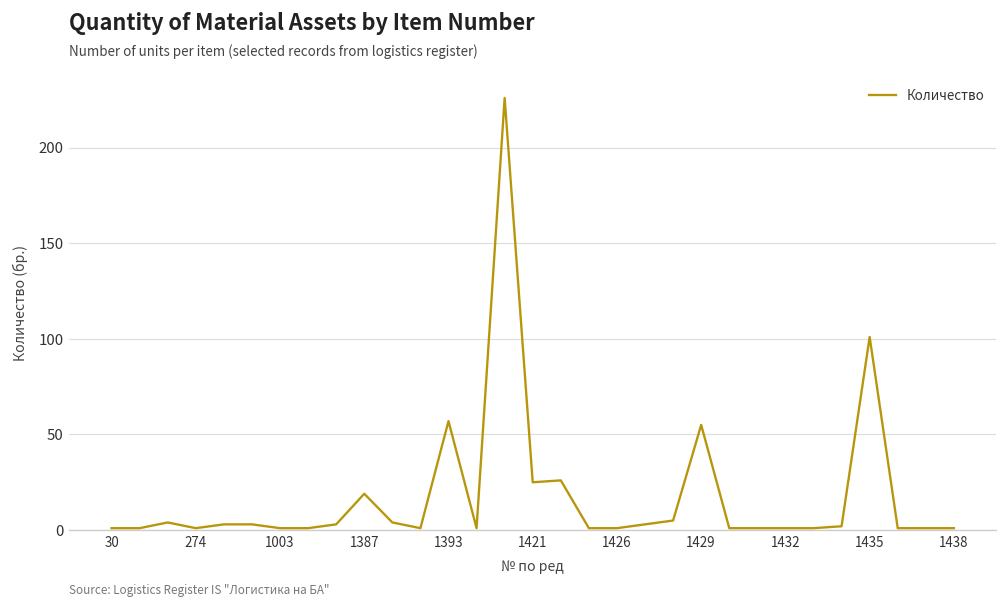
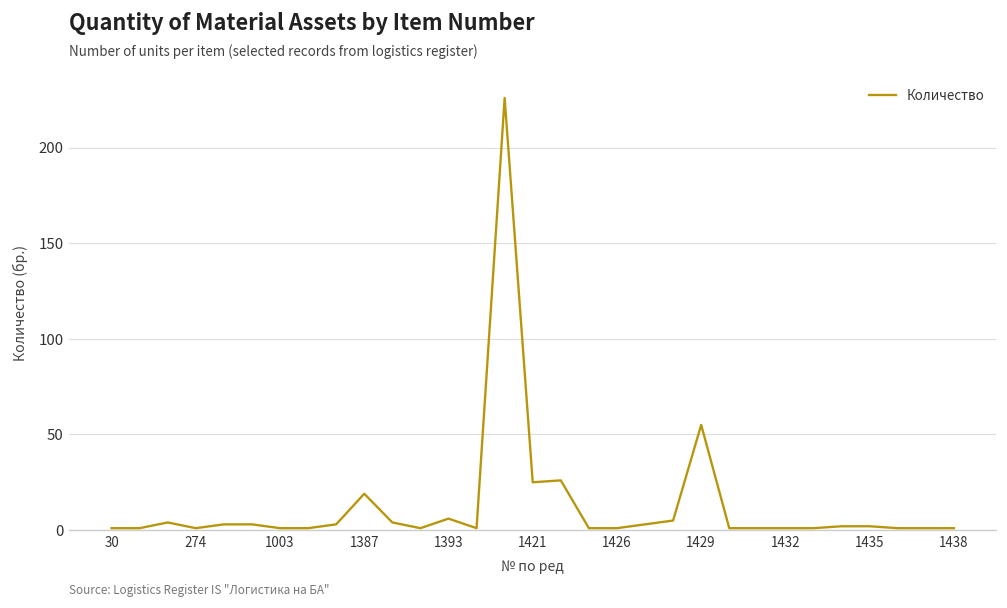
1393: 57 -> 6
1435: 101 -> 2
